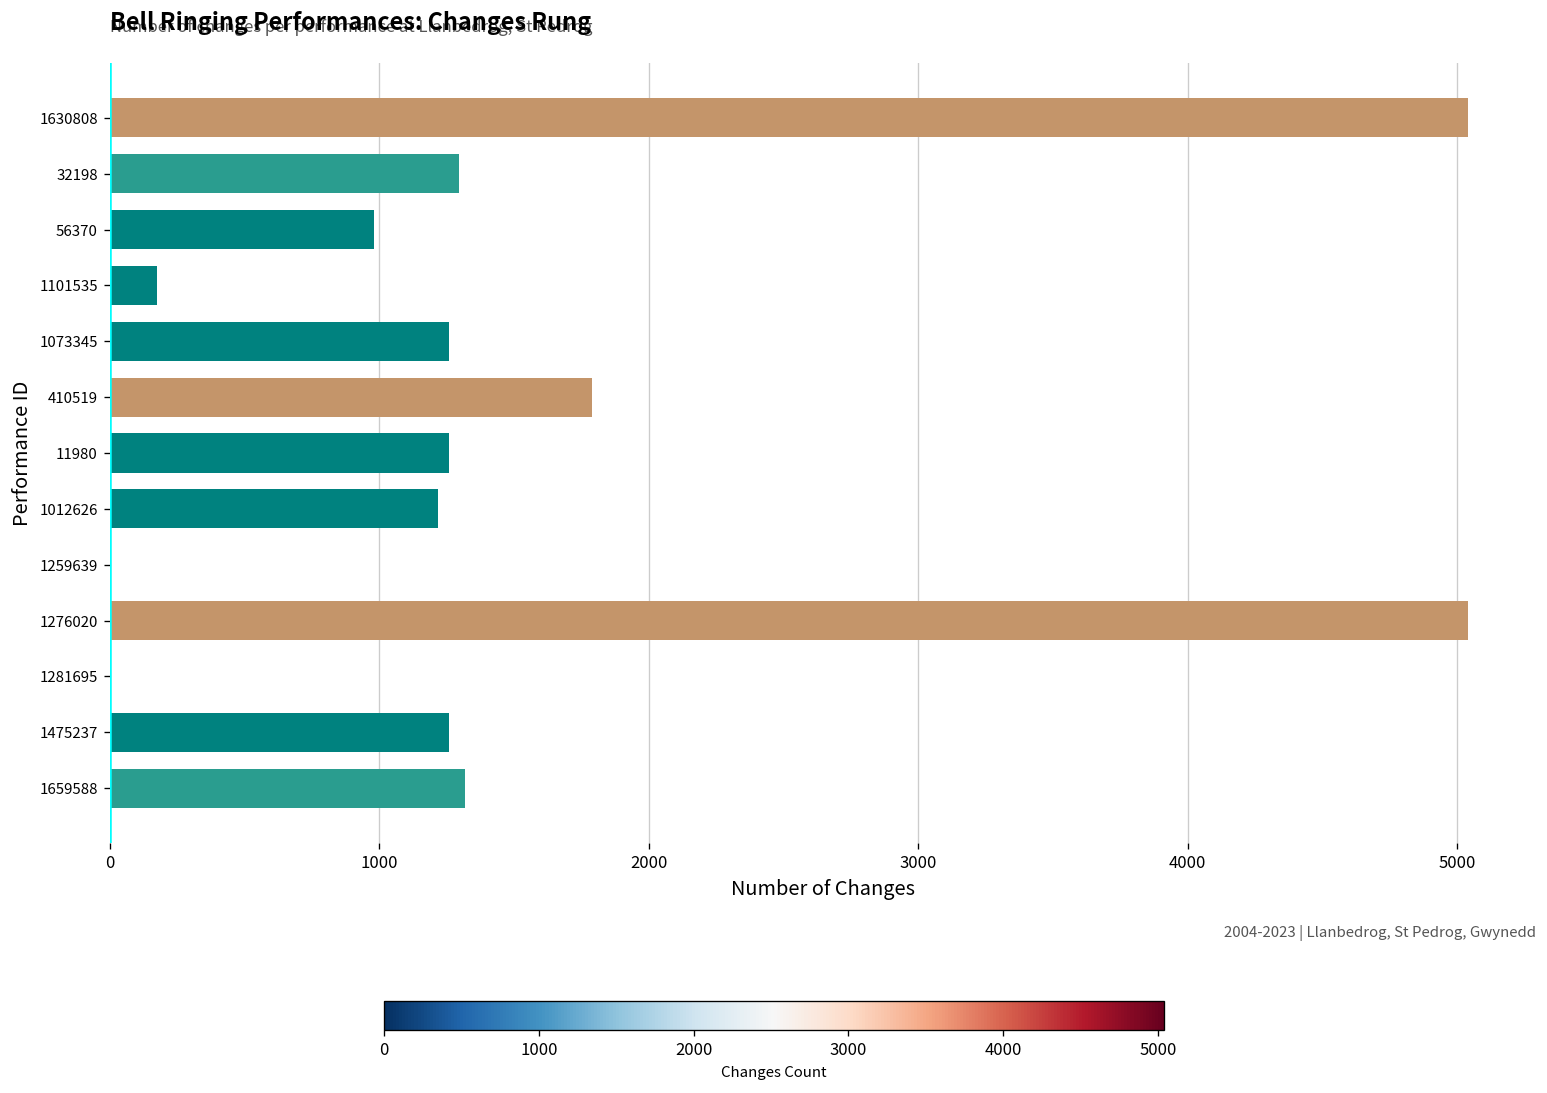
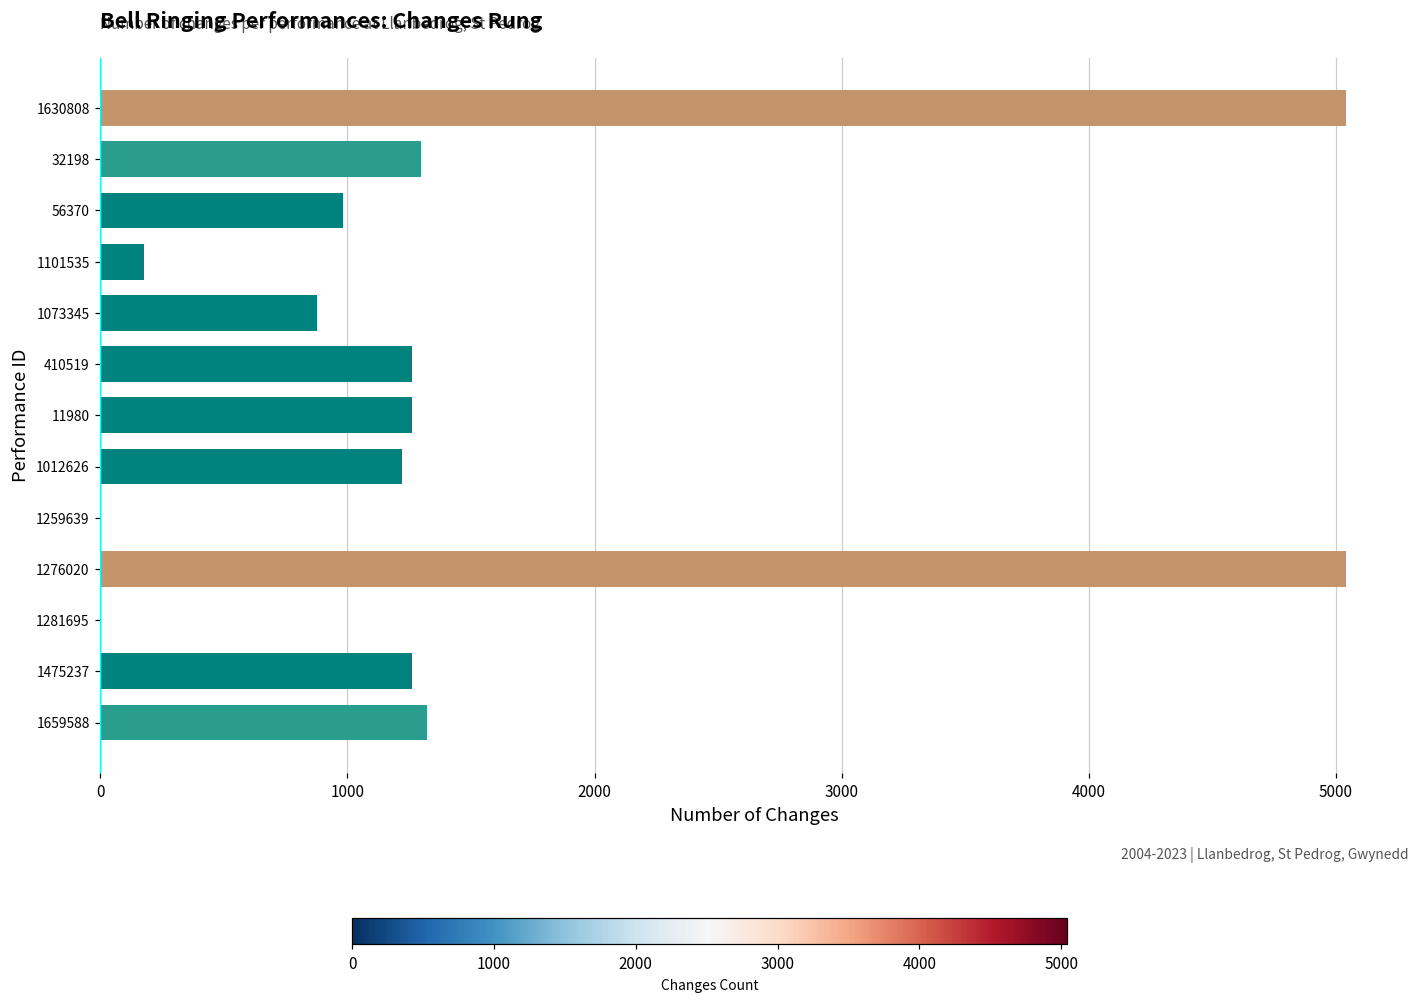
1073345: 1260 -> 880
410519: 1790 -> 1260
